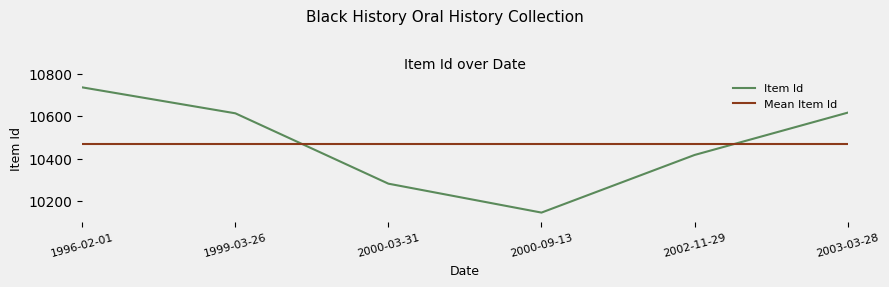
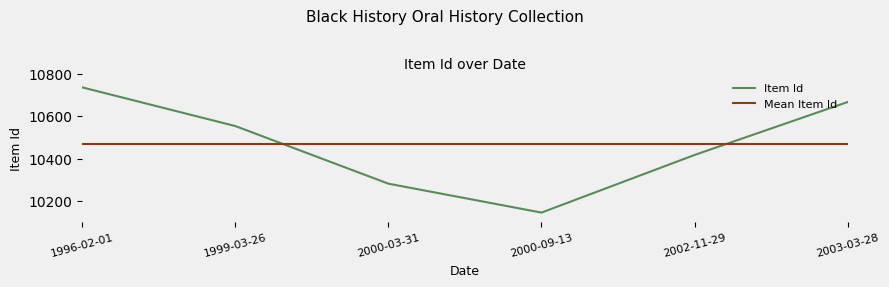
1999-03-26: 10610 -> 10550
2003-03-28: 10620 -> 10670
